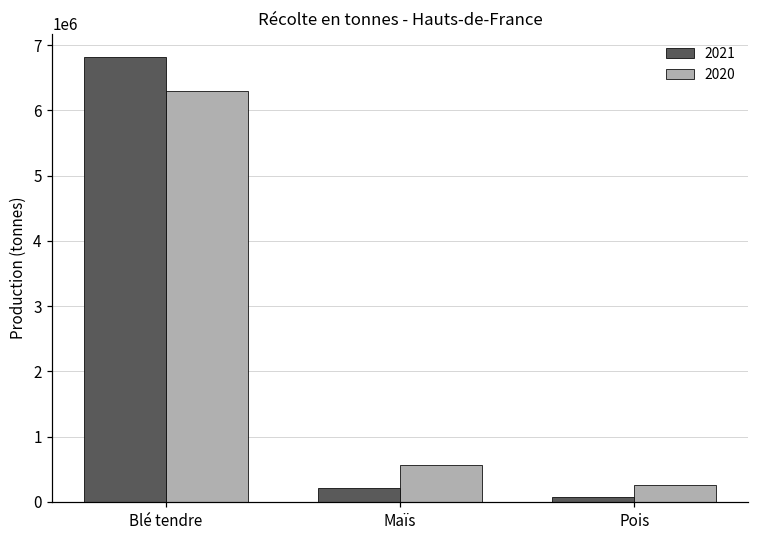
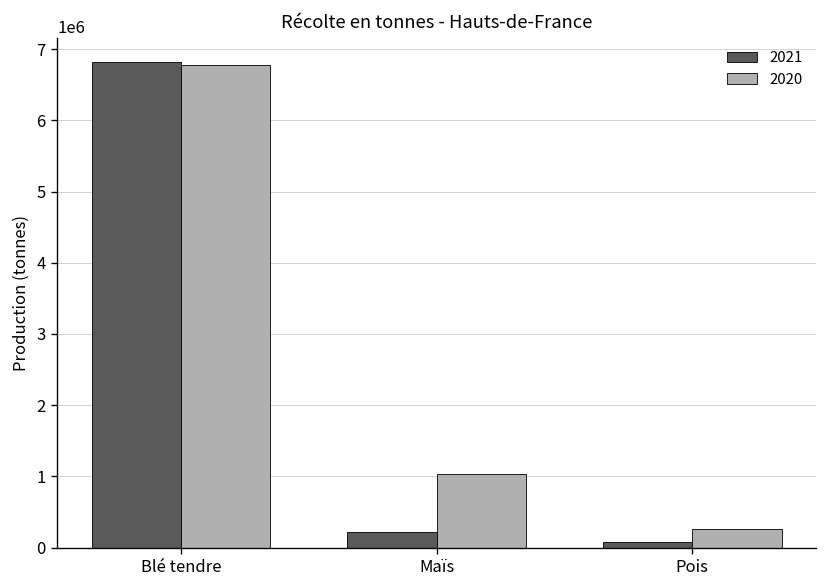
2020, Blé tendre: 6300000 -> 6800000
2020, Maïs: 600000 -> 1000000
